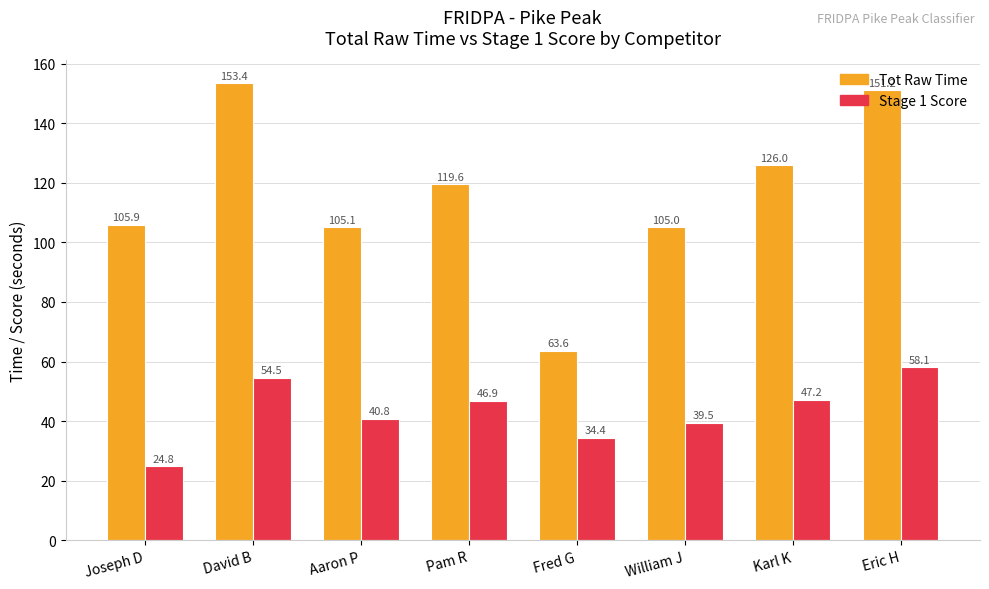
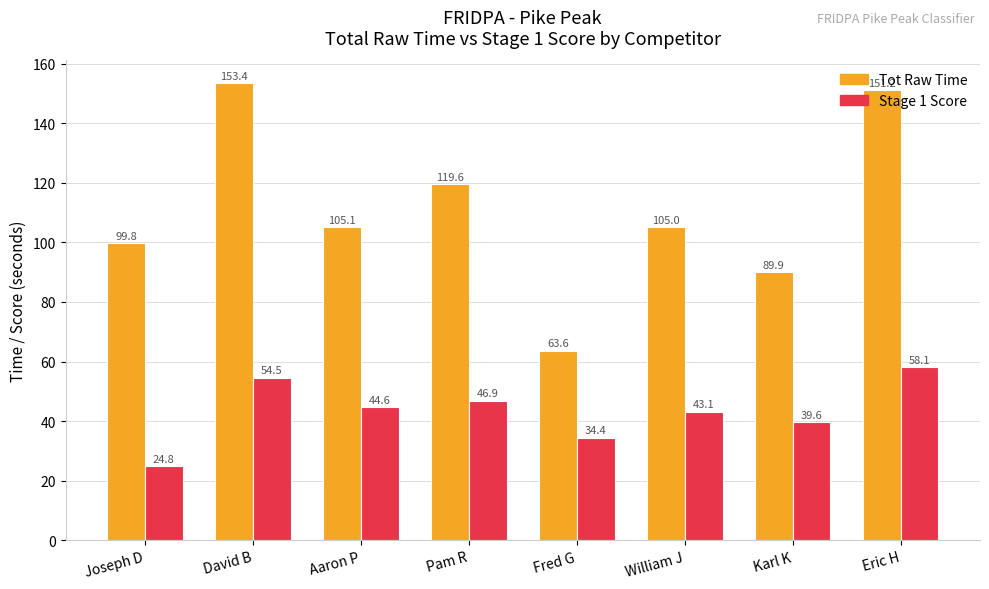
Tot Raw Time, Joseph D: 105.9 -> 99.8
Stage 1 Score, Aaron P: 40.8 -> 44.6
Stage 1 Score, William J: 39.5 -> 43.1
Tot Raw Time, Karl K: 126.0 -> 89.9
Stage 1 Score, Karl K: 47.2 -> 39.6
